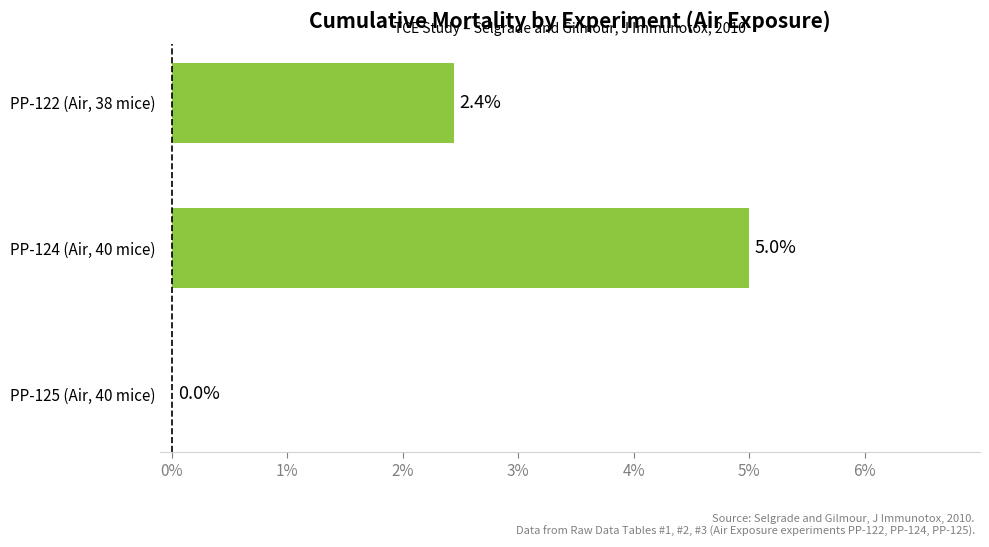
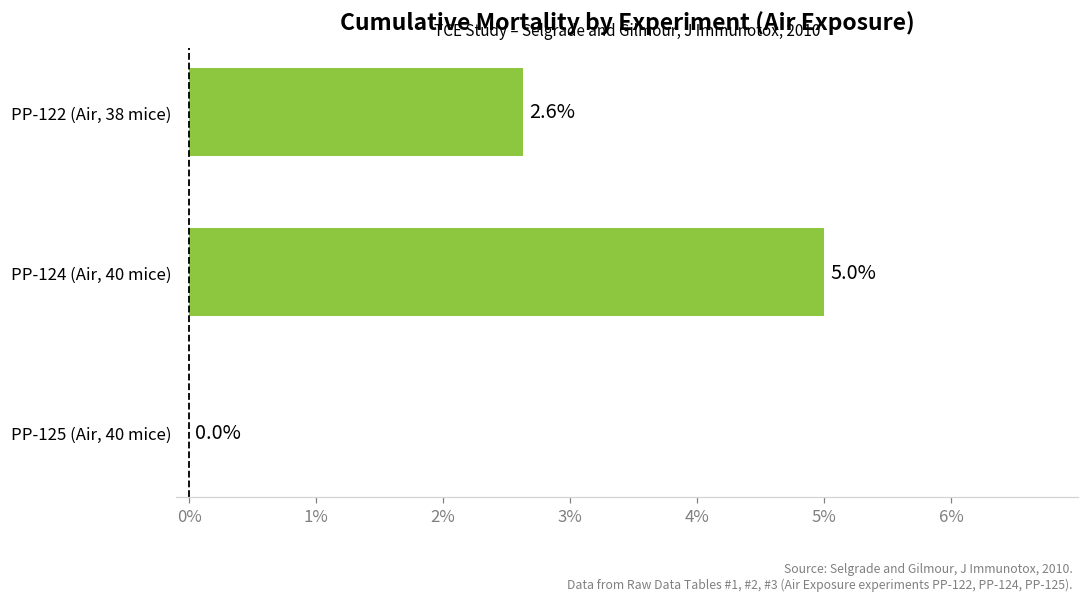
PP-122 (Air, 38 mice): 2.4% -> 2.6%
